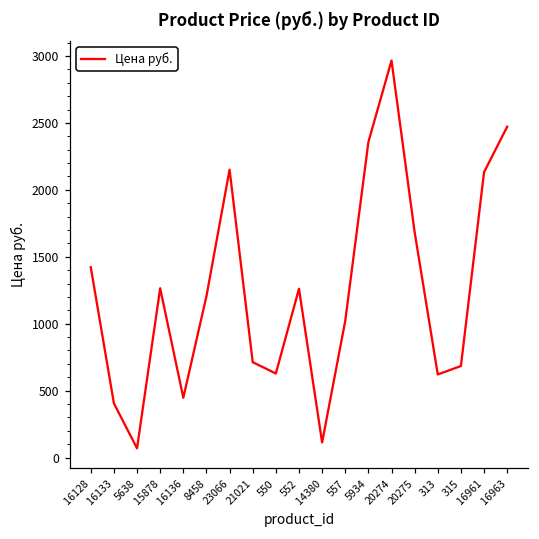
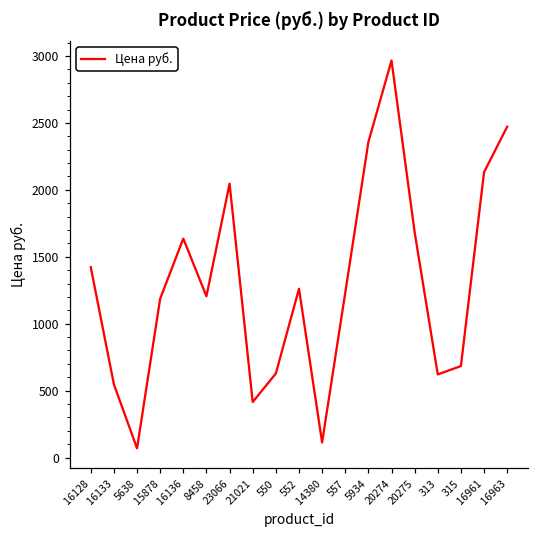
16133: 410 -> 550
15878: 1270 -> 1190
16136: 450 -> 1640
23066: 2150 -> 2050
21021: 710 -> 420
557: 1020 -> 1230
